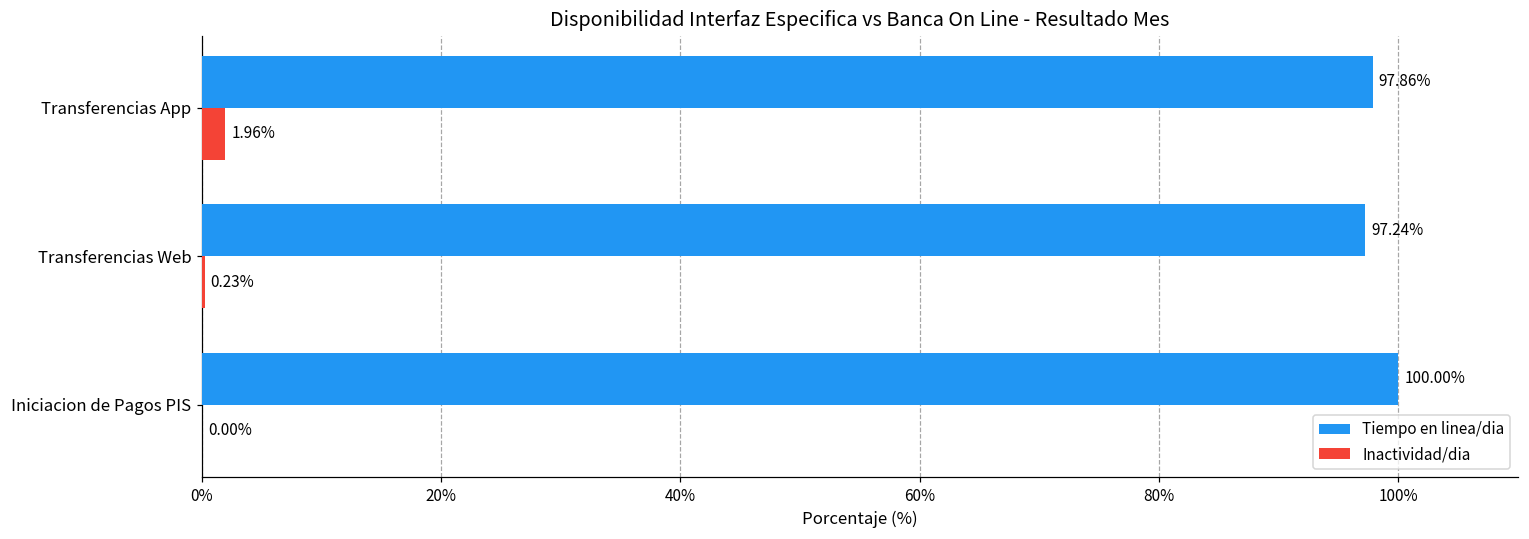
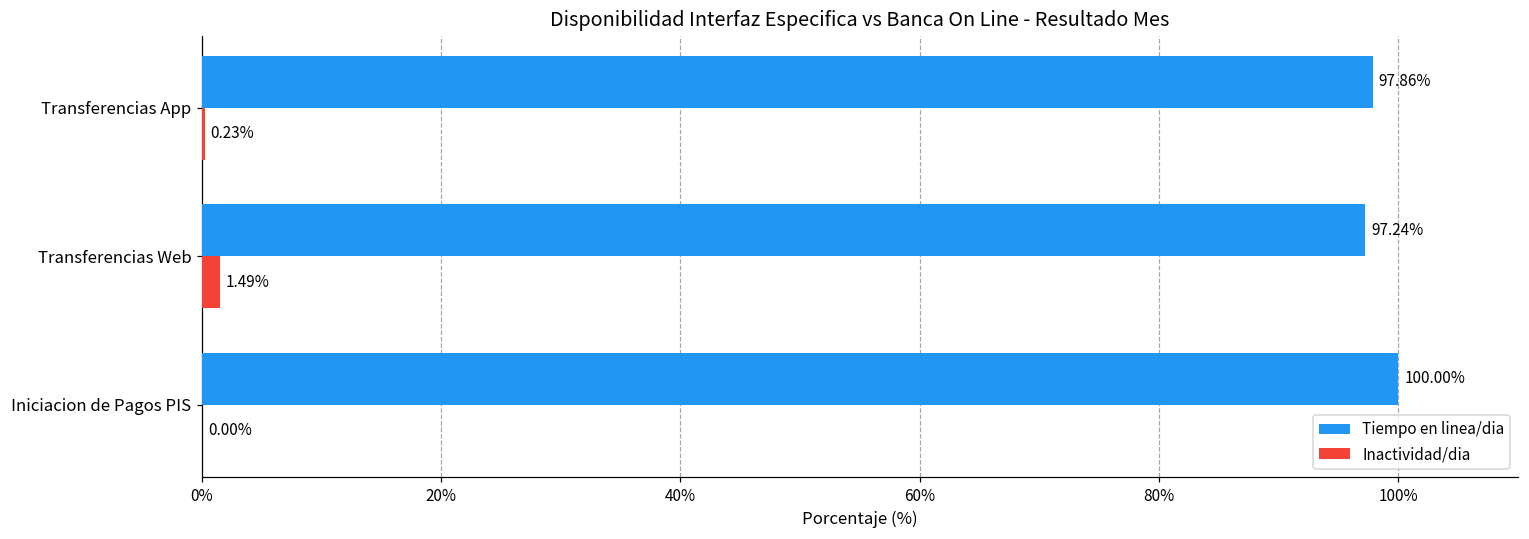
Inactividad/dia, Transferencias App: 1.96% -> 0.23%
Inactividad/dia, Transferencias Web: 0.23% -> 1.49%
